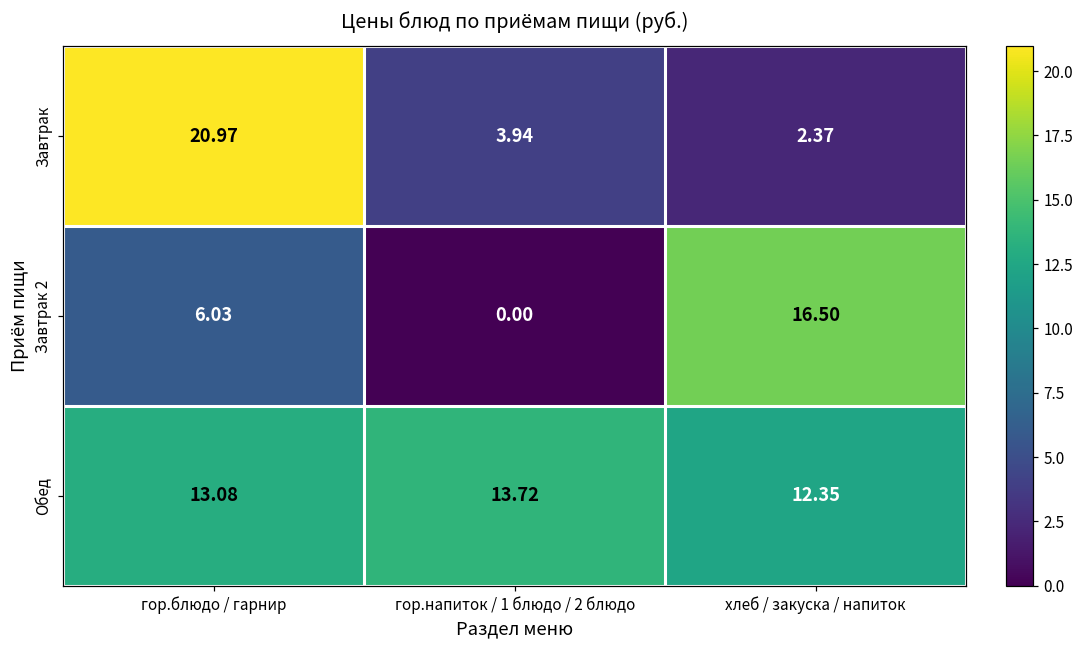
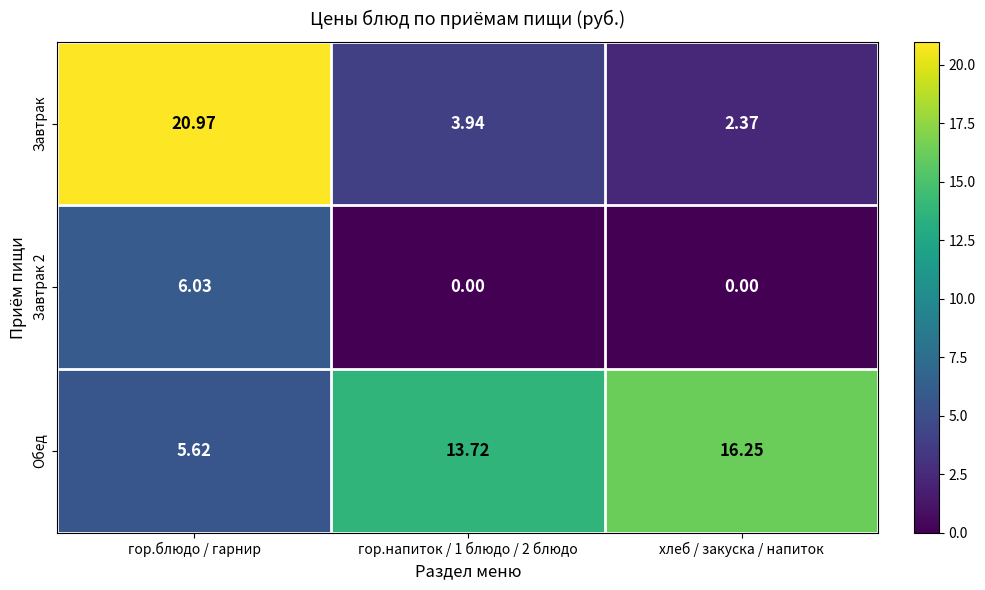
Завтрак 2, хлеб / закуска / напиток: 16.50 -> 0.00
Обед, гор.блюдо / гарнир: 13.08 -> 5.62
Обед, хлеб / закуска / напиток: 12.35 -> 16.25
